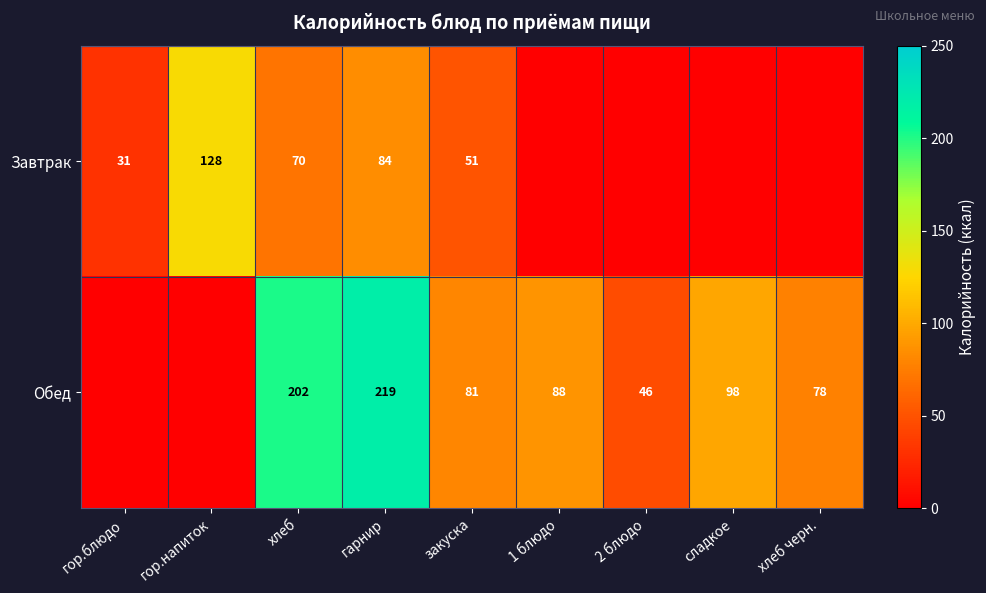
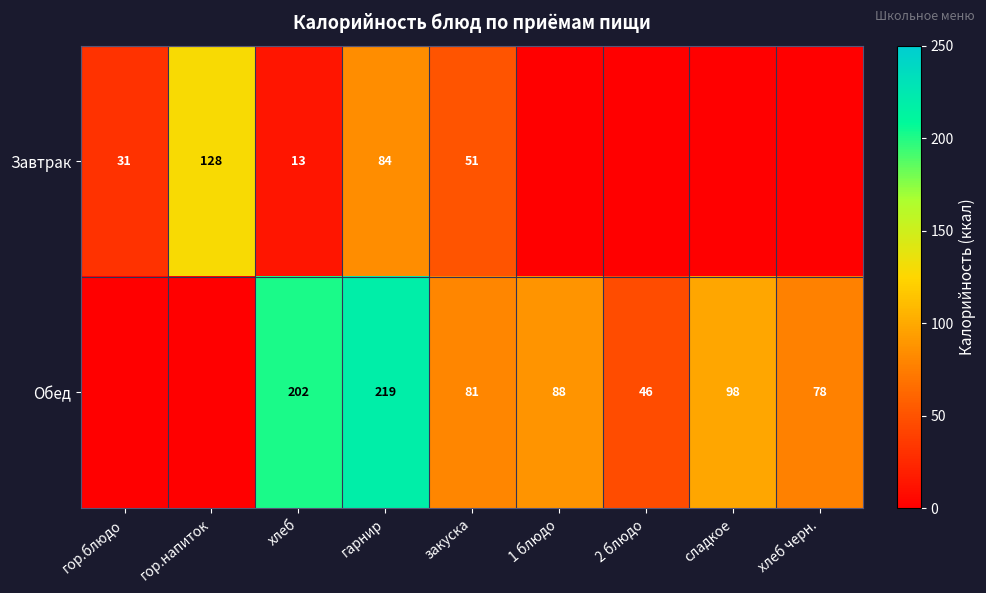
Завтрак, хлеб: 70 -> 13
